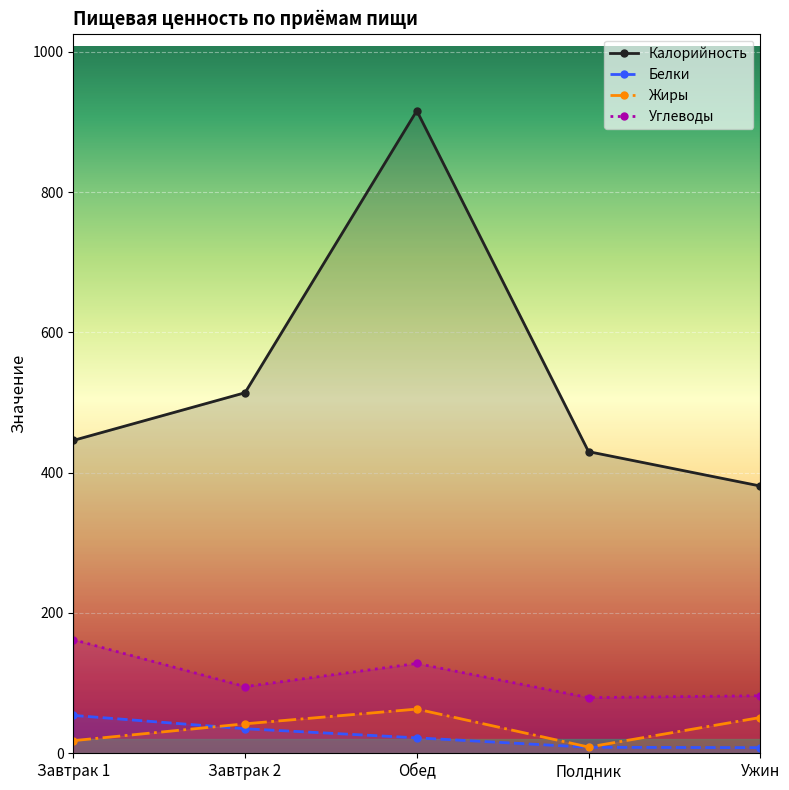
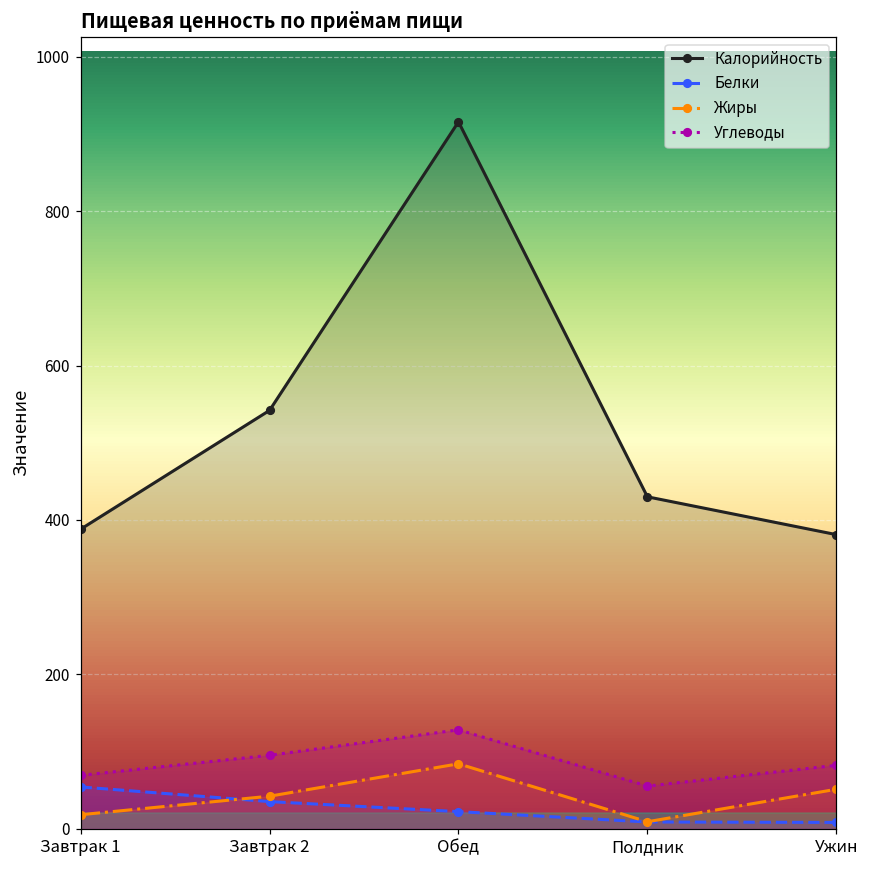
Калорийность, Завтрак 1: 450 -> 390
Углеводы, Завтрак 1: 160 -> 70
Калорийность, Завтрак 2: 510 -> 540
Жиры, Обед: 60 -> 80
Углеводы, Полдник: 80 -> 60
